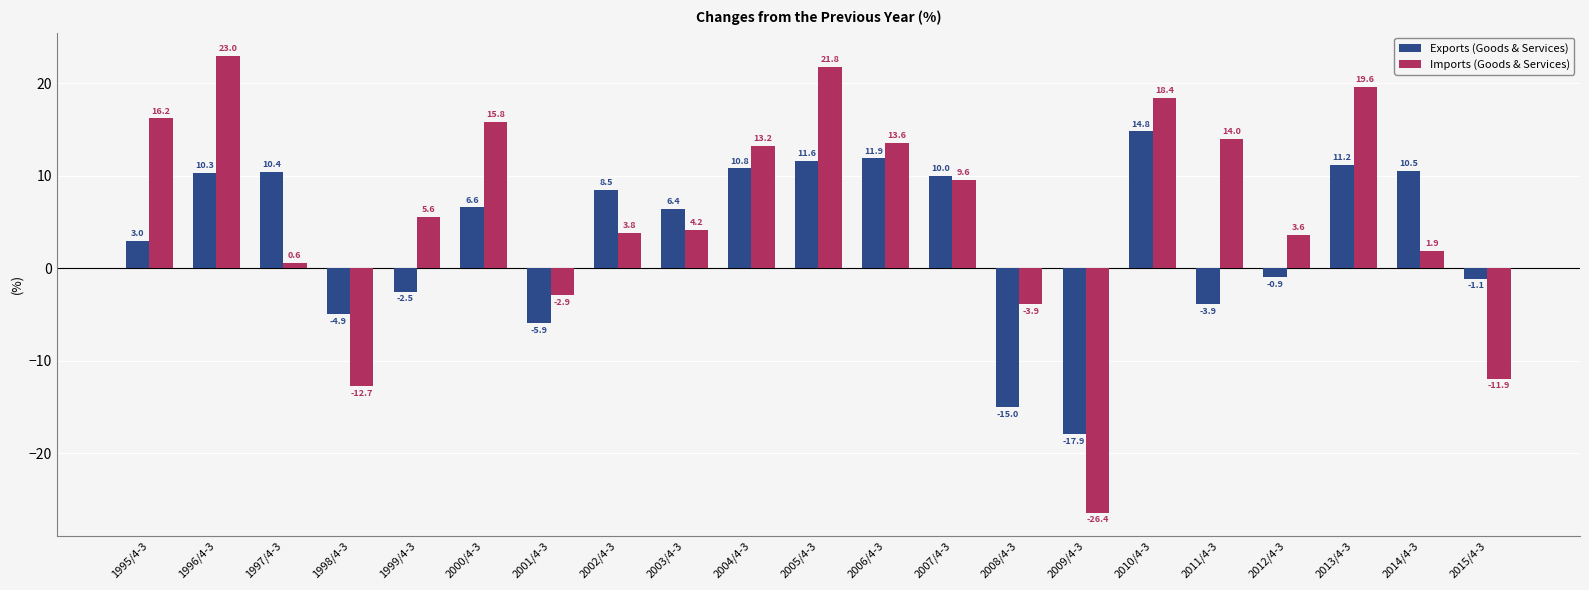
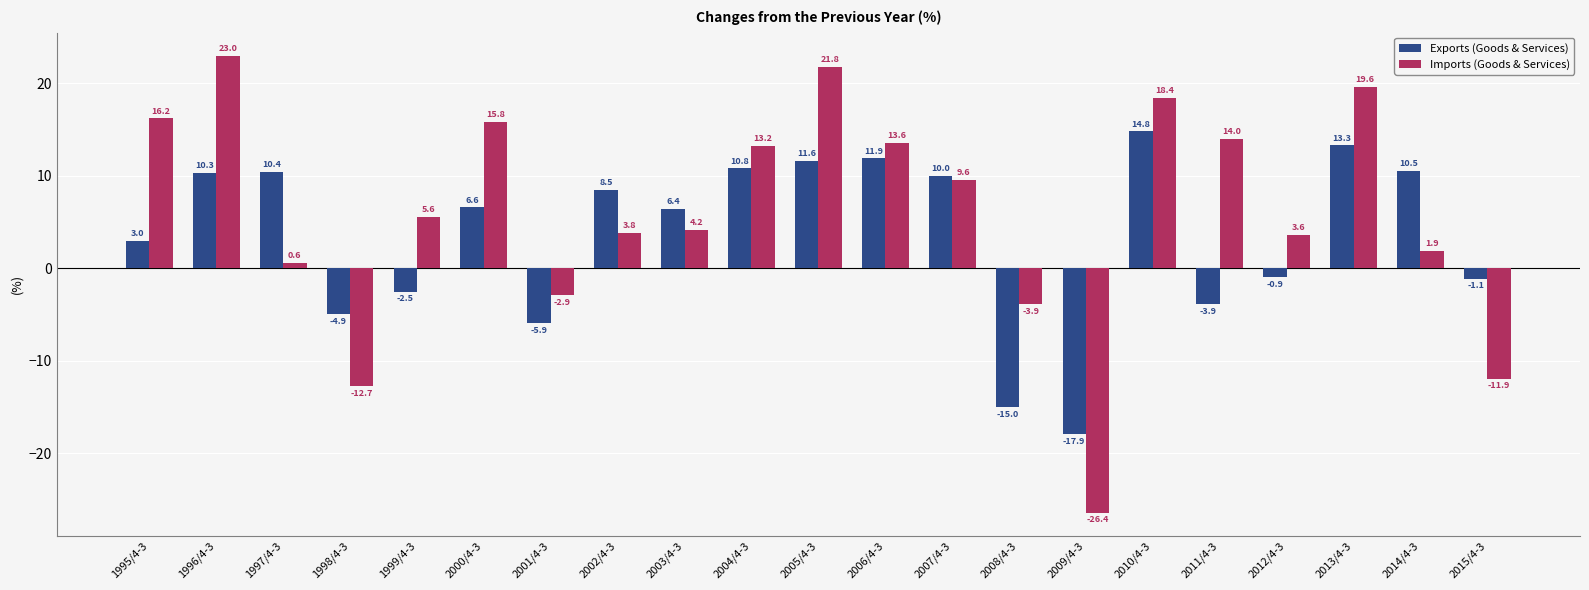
Exports (Goods & Services), 2013/4-3: 11.2 -> 13.3
